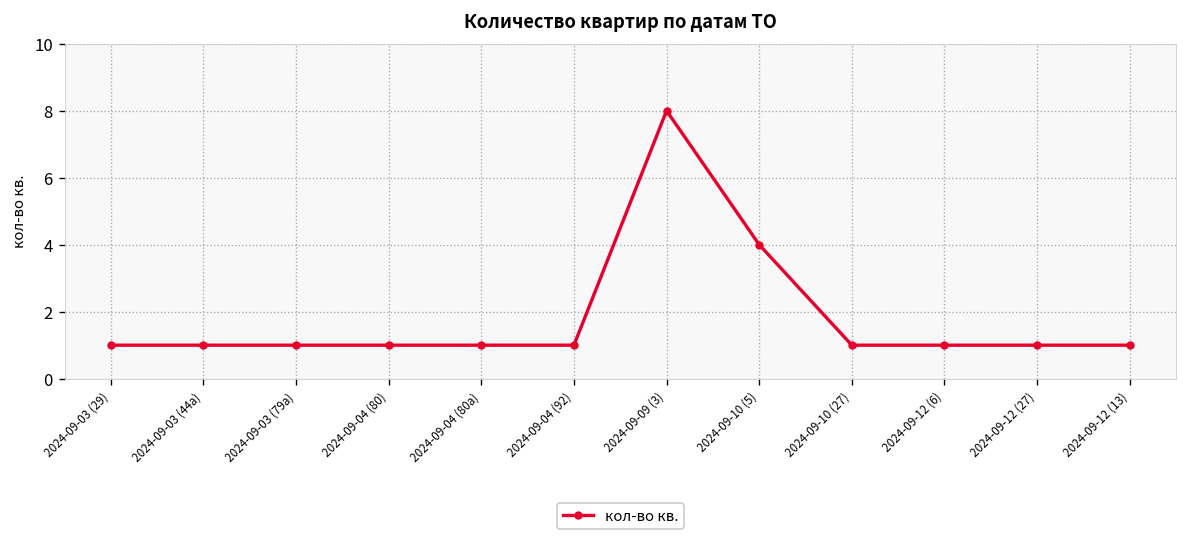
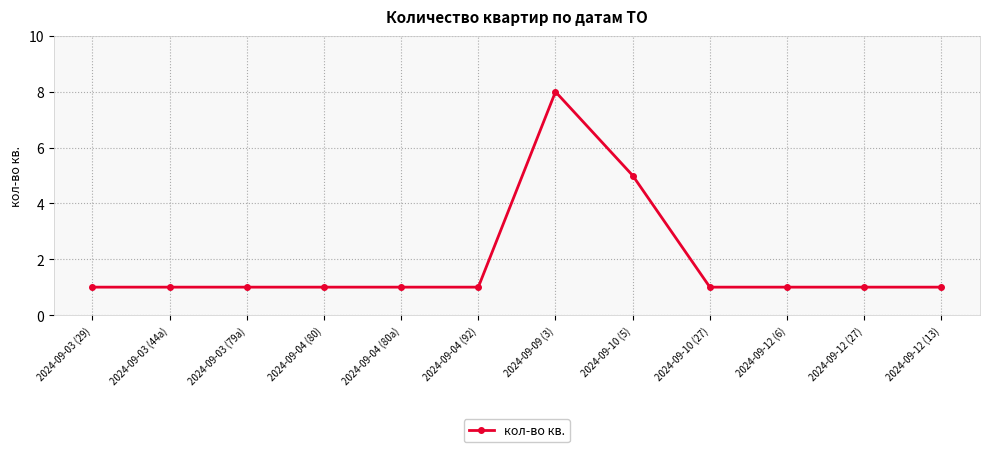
2024-09-10 (5): 4 -> 5
